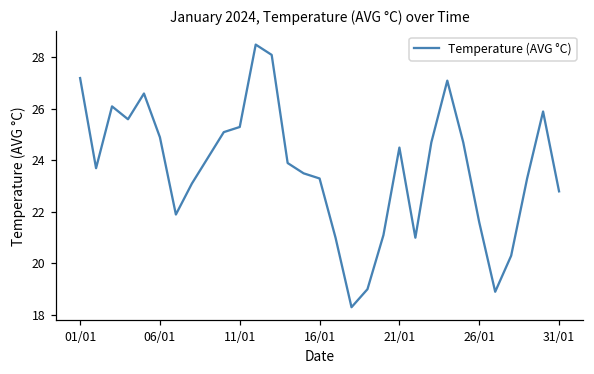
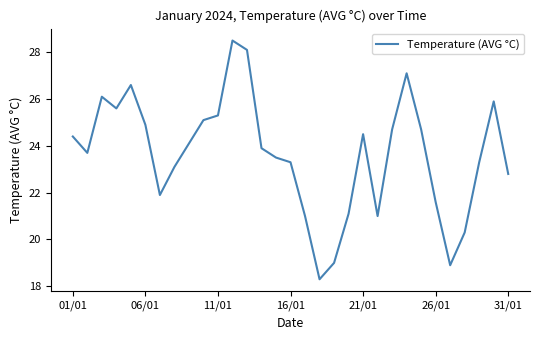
01/01: 27.2 -> 24.4
